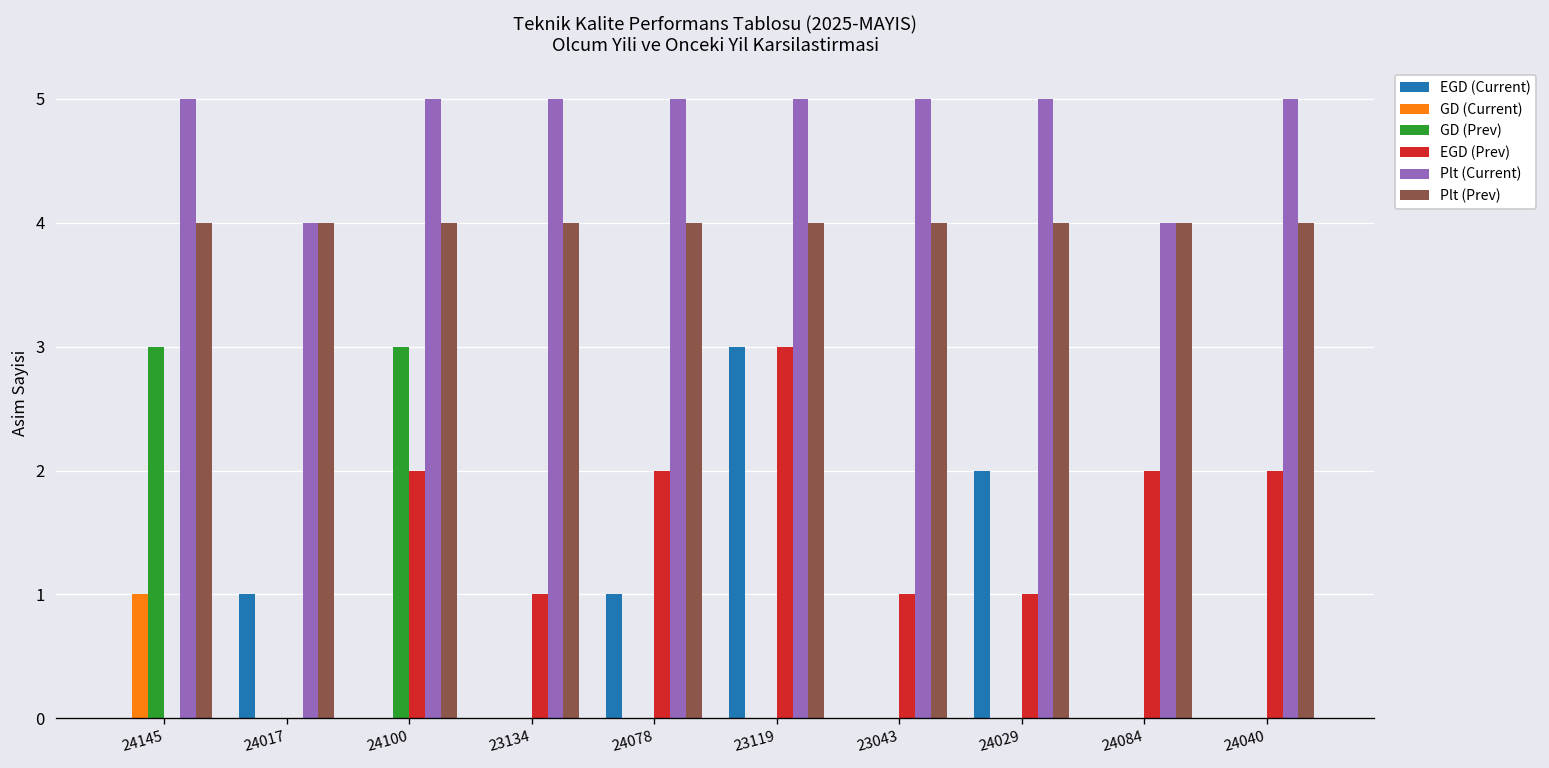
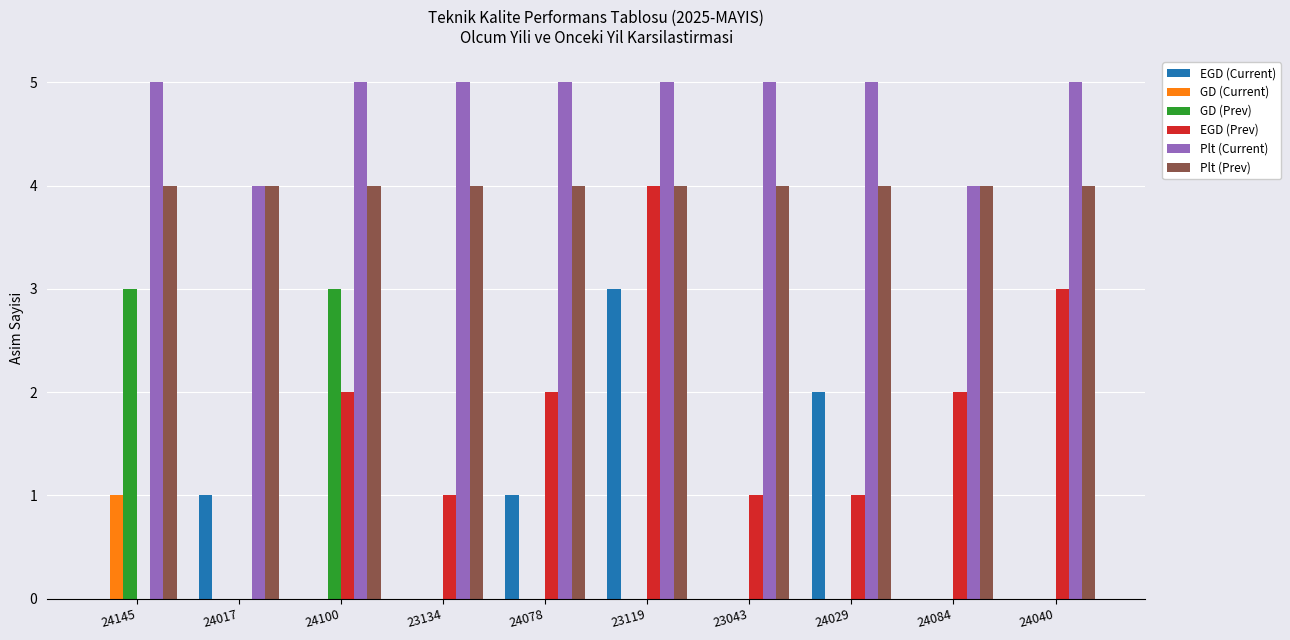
EGD (Prev), 23119: 3 -> 4
EGD (Prev), 24040: 2 -> 3
